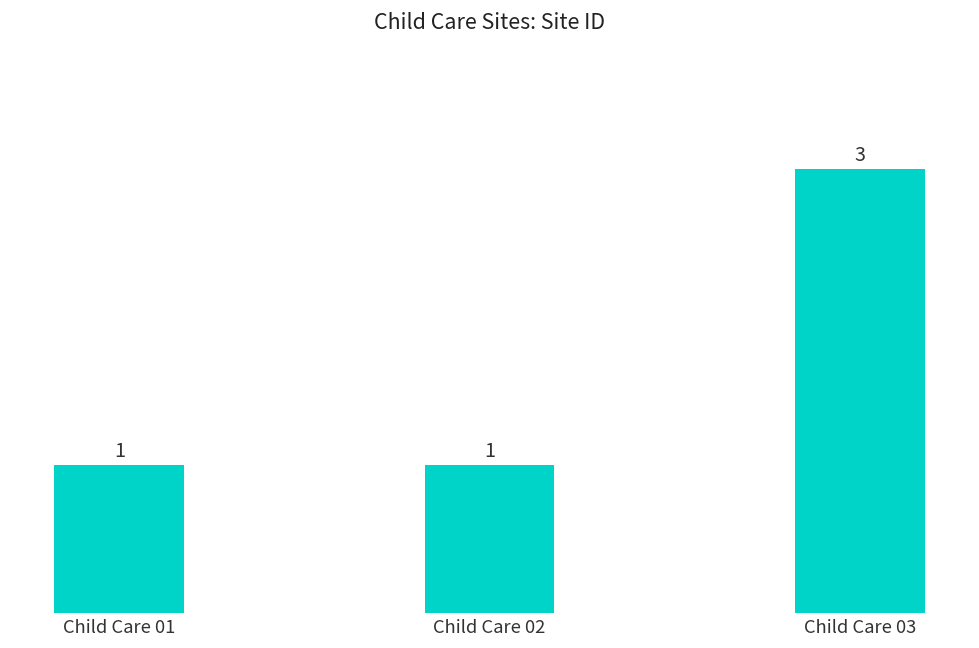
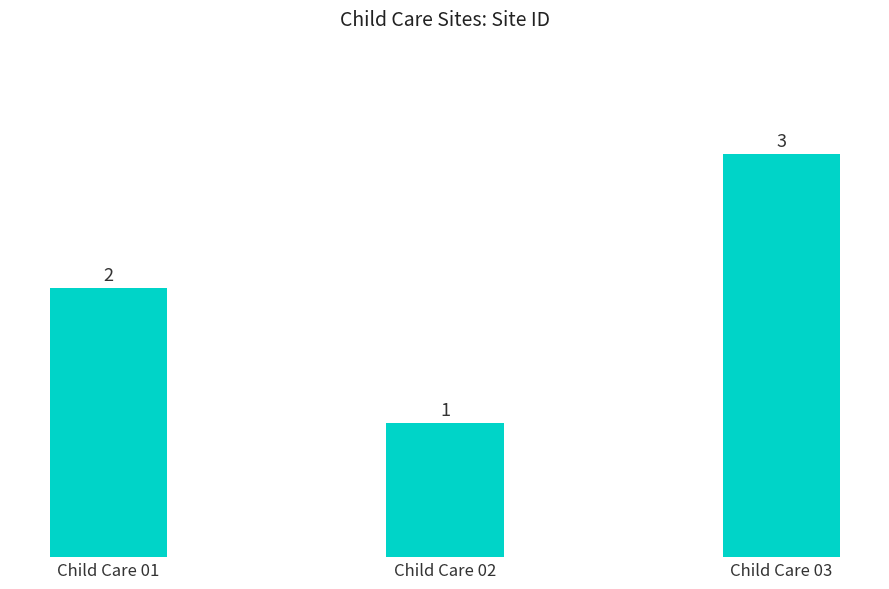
Child Care 01: 1 -> 2
